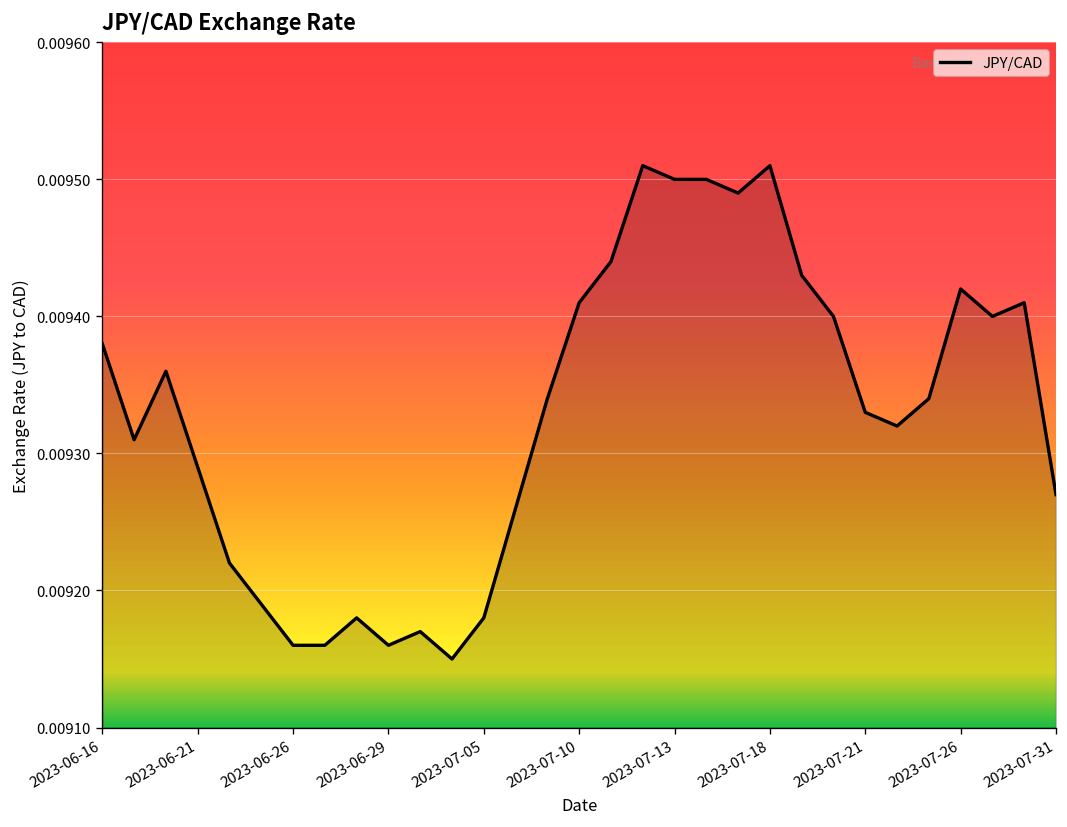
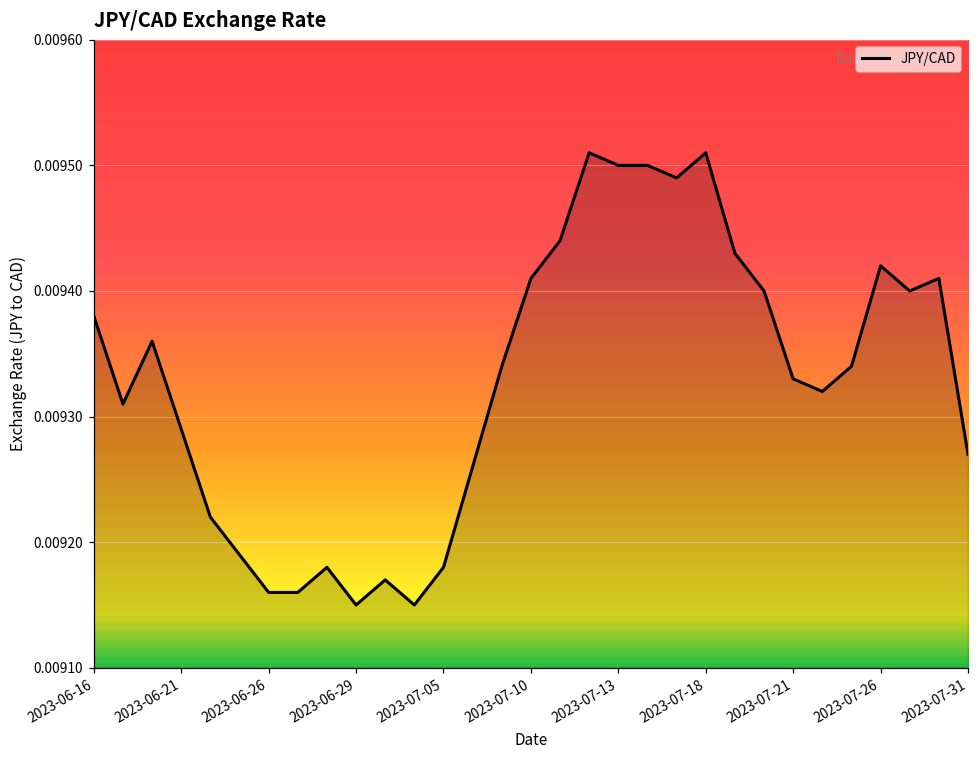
2023-06-29: 0.00916 -> 0.00915
